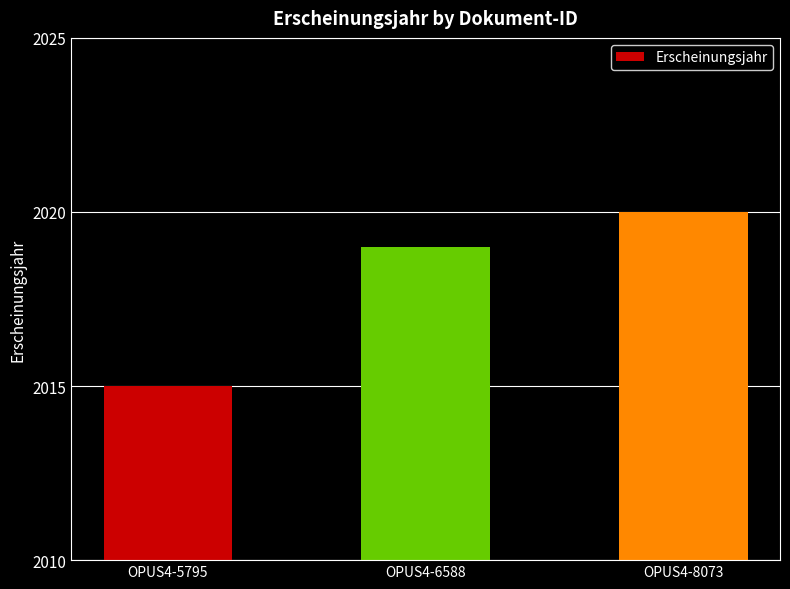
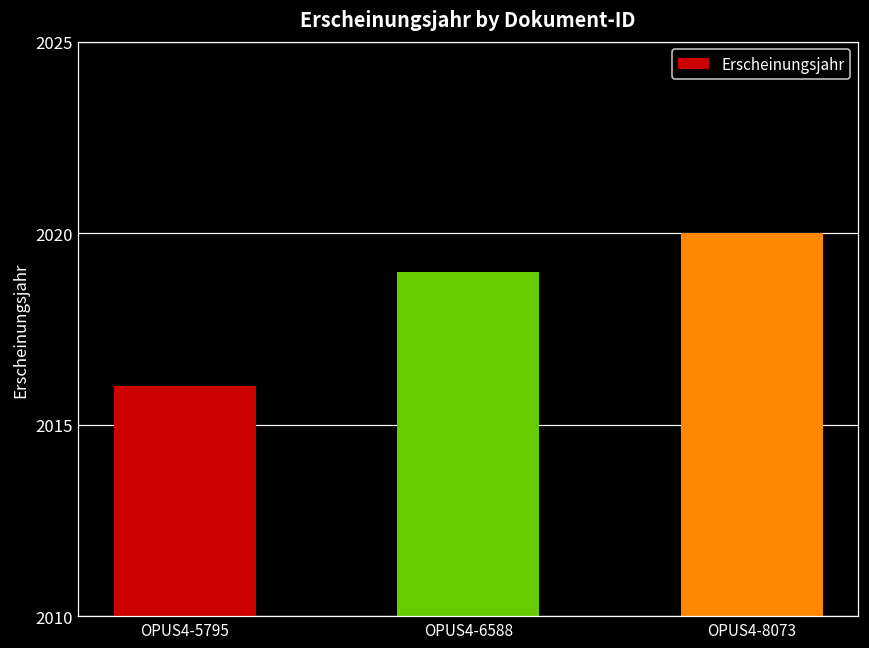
OPUS4-5795: 2015 -> 2016
